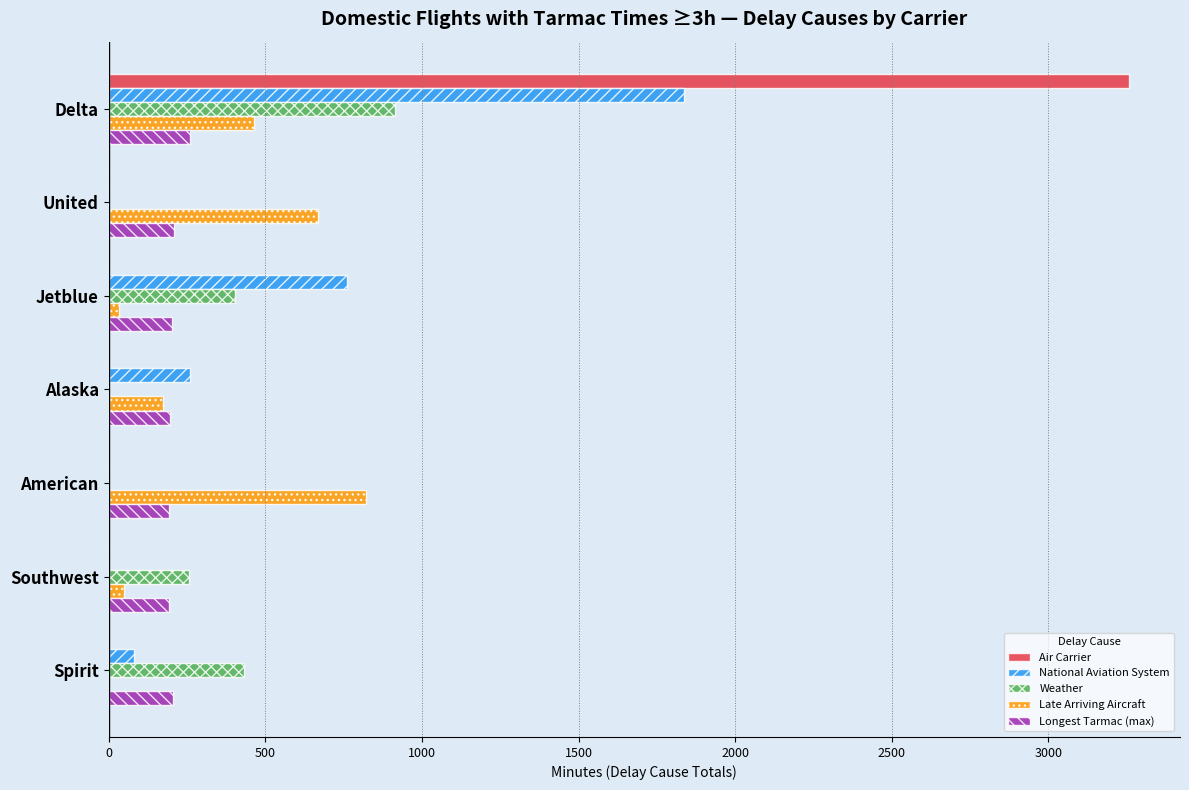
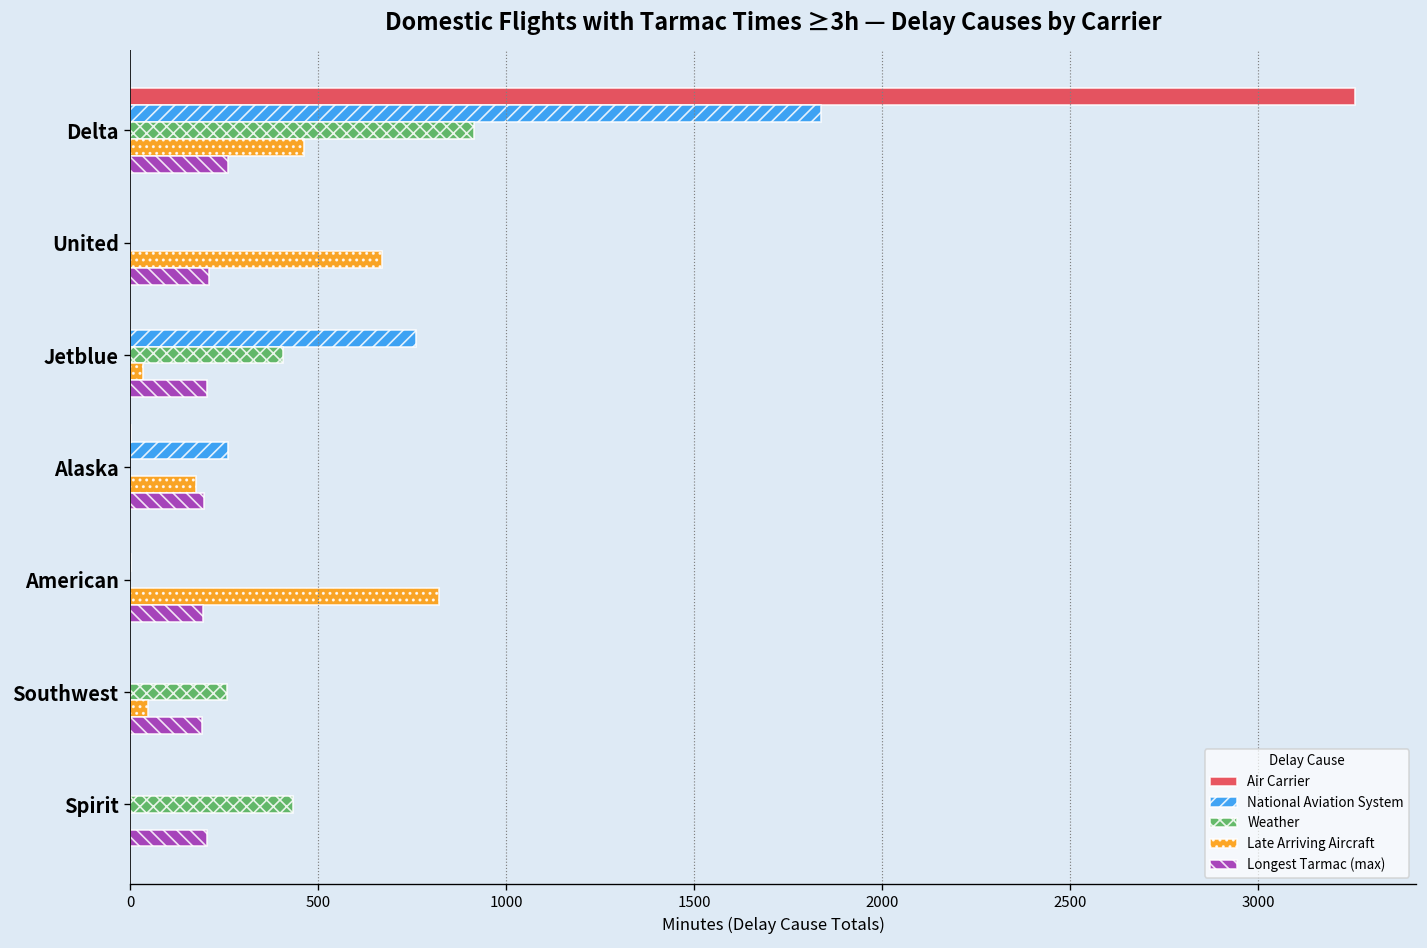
National Aviation System, Spirit: 80 -> 0
